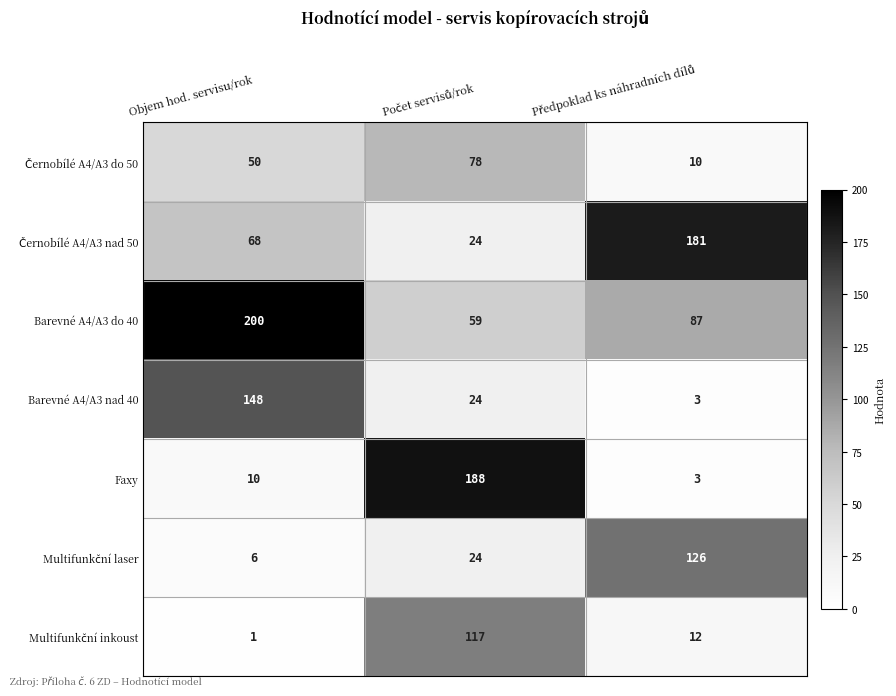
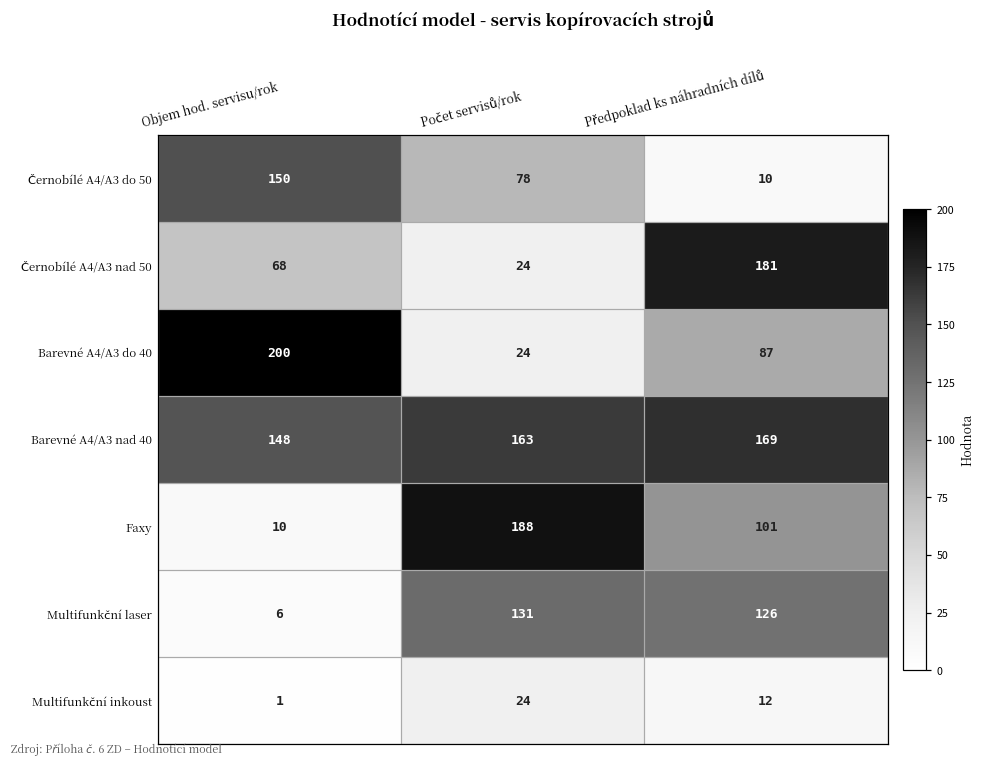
Černobílé A4/A3 do 50, Objem hod. servisu/rok: 50 -> 150
Barevné A4/A3 do 40, Počet servisů/rok: 59 -> 24
Barevné A4/A3 nad 40, Počet servisů/rok: 24 -> 163
Barevné A4/A3 nad 40, Předpoklad ks náhradních dílů: 3 -> 169
Faxy, Předpoklad ks náhradních dílů: 3 -> 101
Multifunkční laser, Počet servisů/rok: 24 -> 131
Multifunkční inkoust, Počet servisů/rok: 117 -> 24
